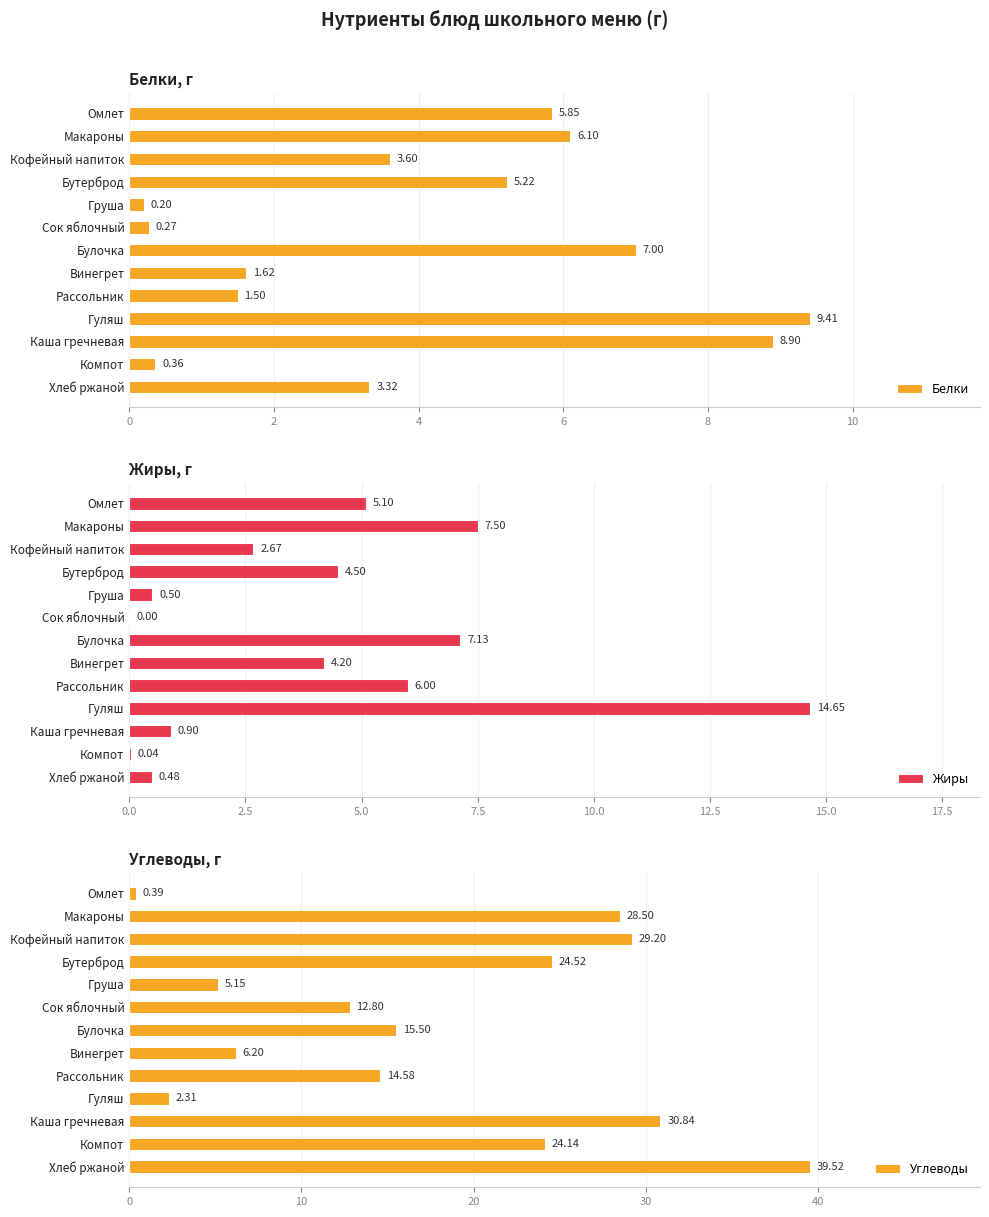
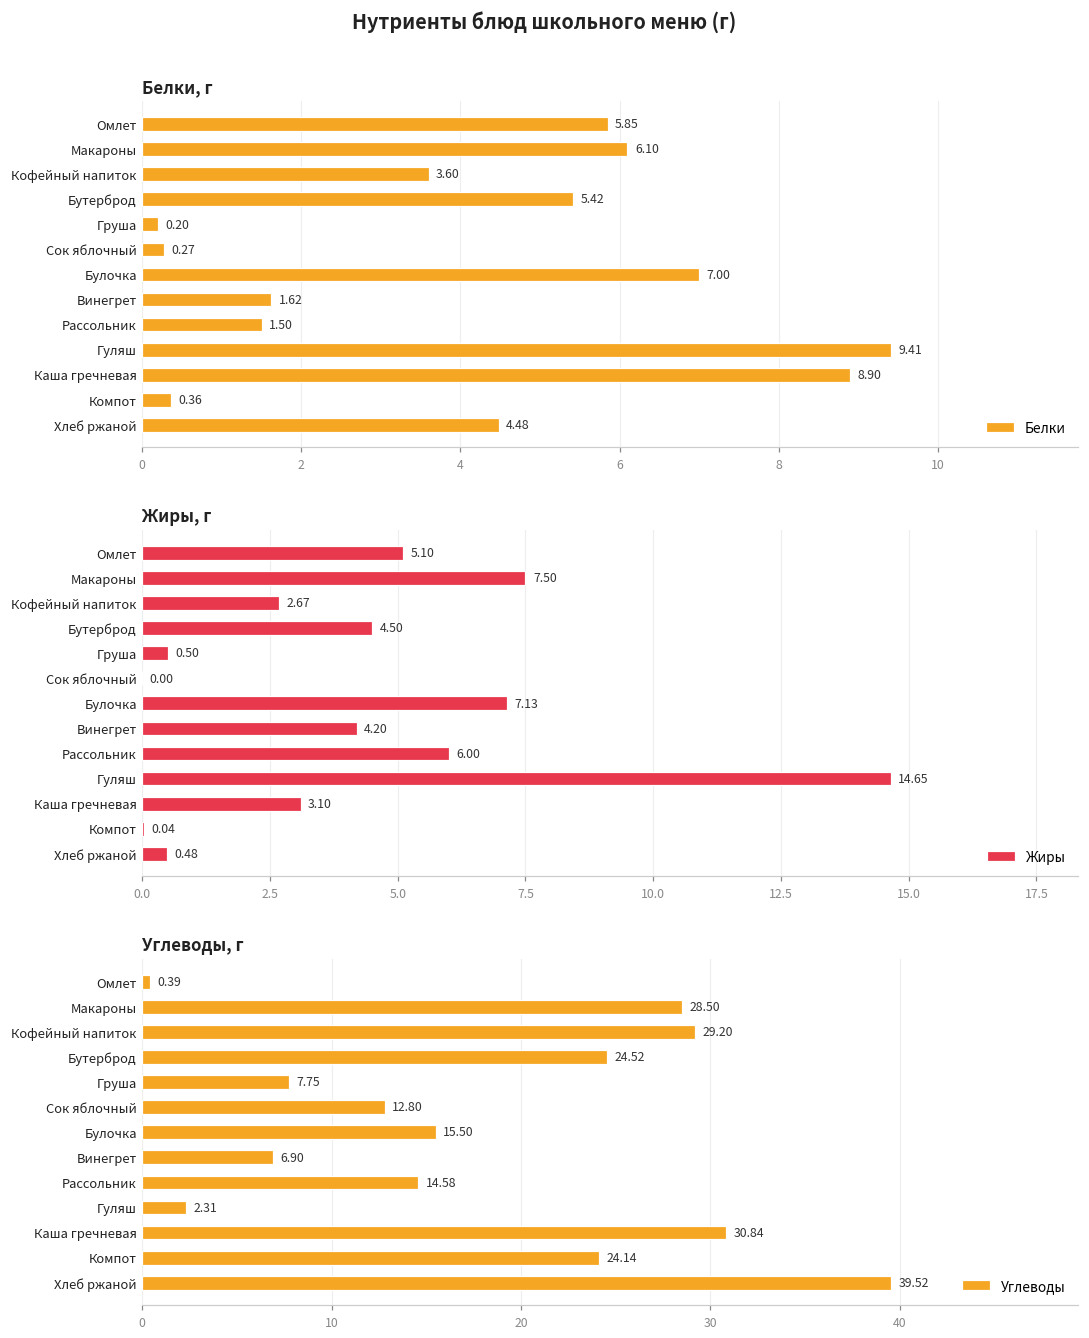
Белки, г, Бутерброд: 5.22 -> 5.42
Белки, г, Хлеб ржаной: 3.32 -> 4.48
Жиры, г, Каша гречневая: 0.90 -> 3.10
Углеводы, г, Груша: 5.15 -> 7.75
Углеводы, г, Винегрет: 6.20 -> 6.90
